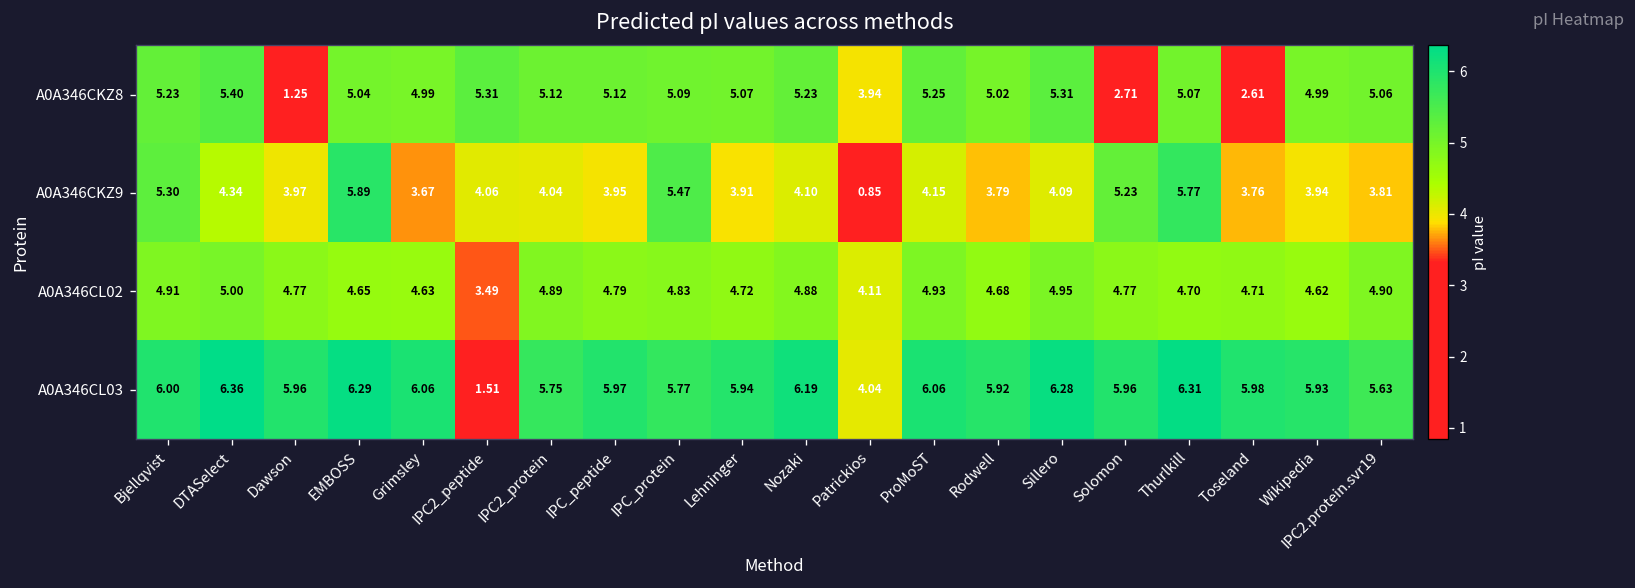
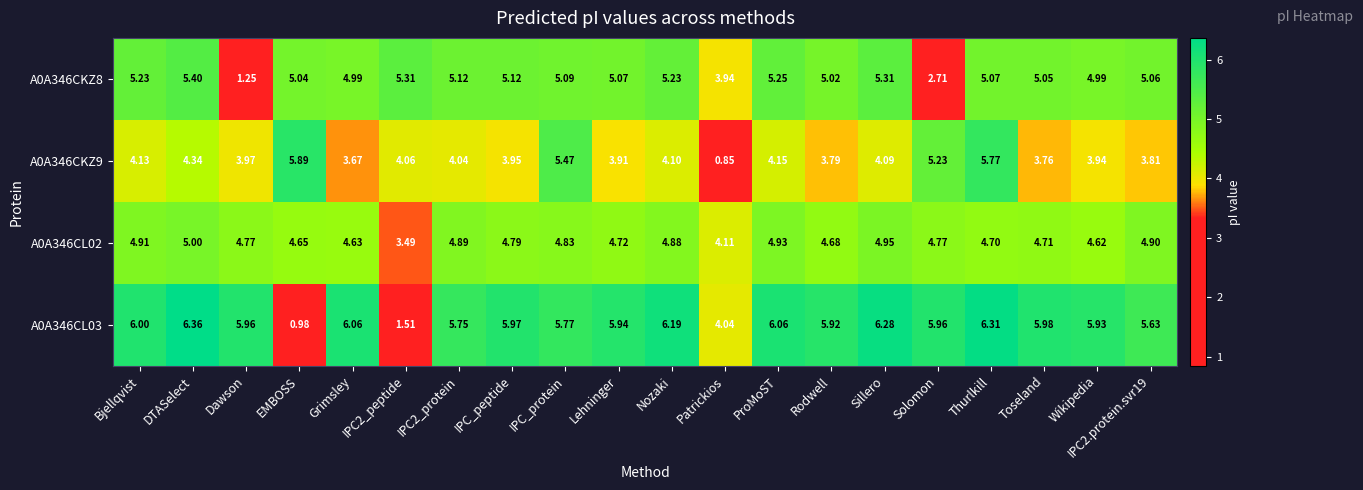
A0A346CKZ8, Toseland: 2.61 -> 5.05
A0A346CKZ9, Bjellqvist: 5.30 -> 4.13
A0A346CL03, EMBOSS: 6.29 -> 0.98
